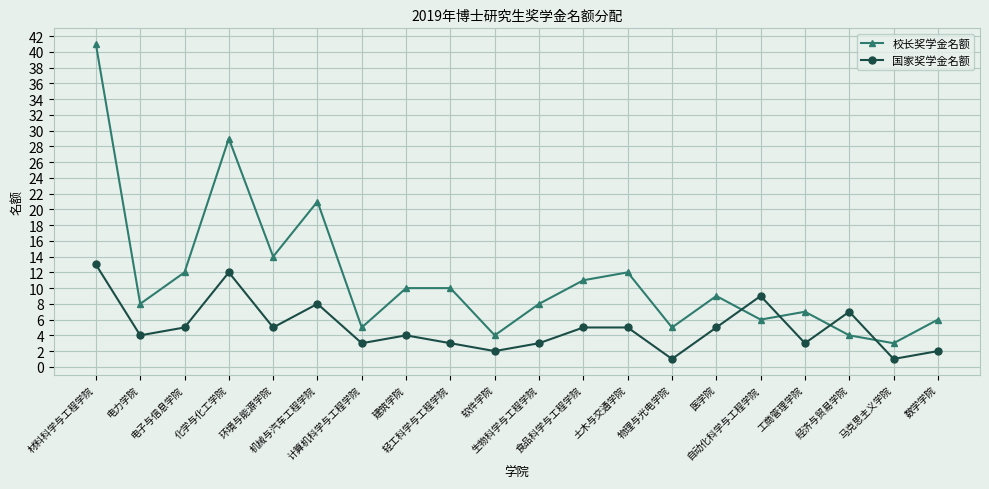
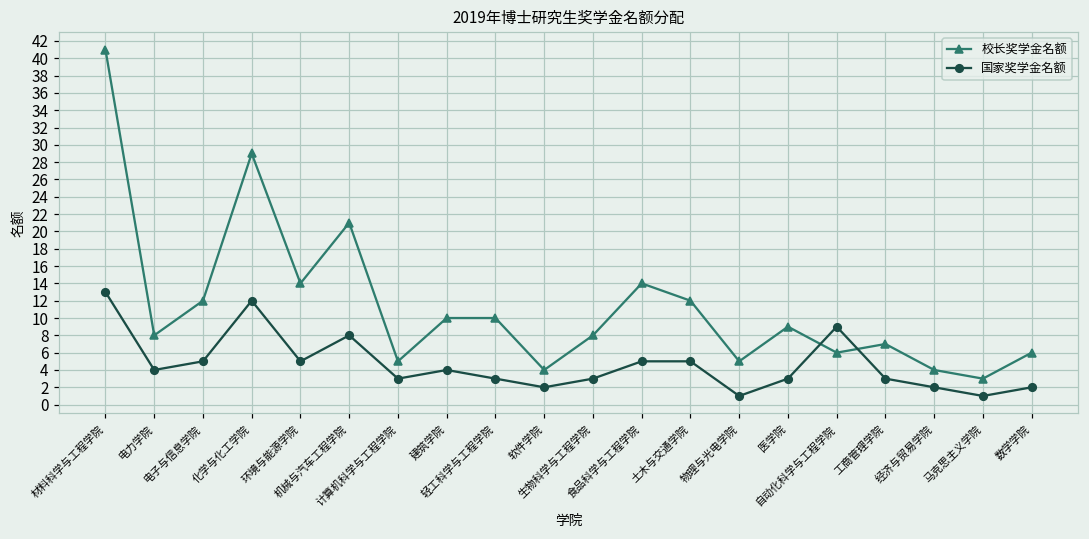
校长奖学金名额, 食品科学与工程学院: 11 -> 14
国家奖学金名额, 医学院: 5 -> 3
国家奖学金名额, 经济与贸易学院: 7 -> 2
